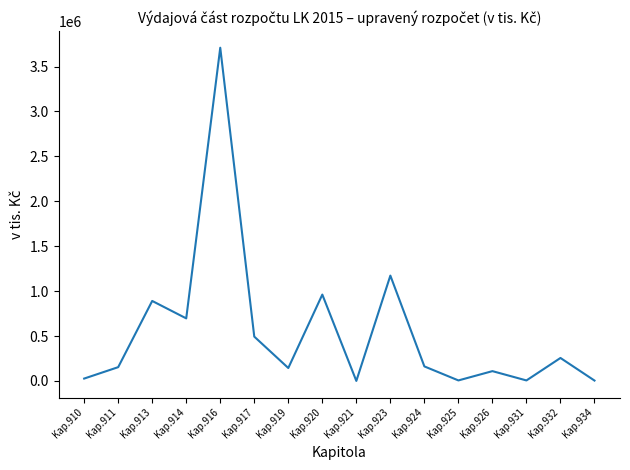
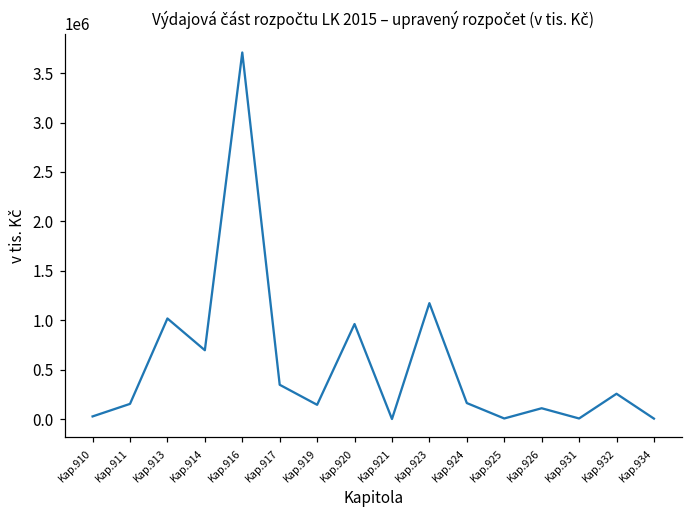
Kap.913: 900000 -> 1000000
Kap.917: 500000 -> 300000
